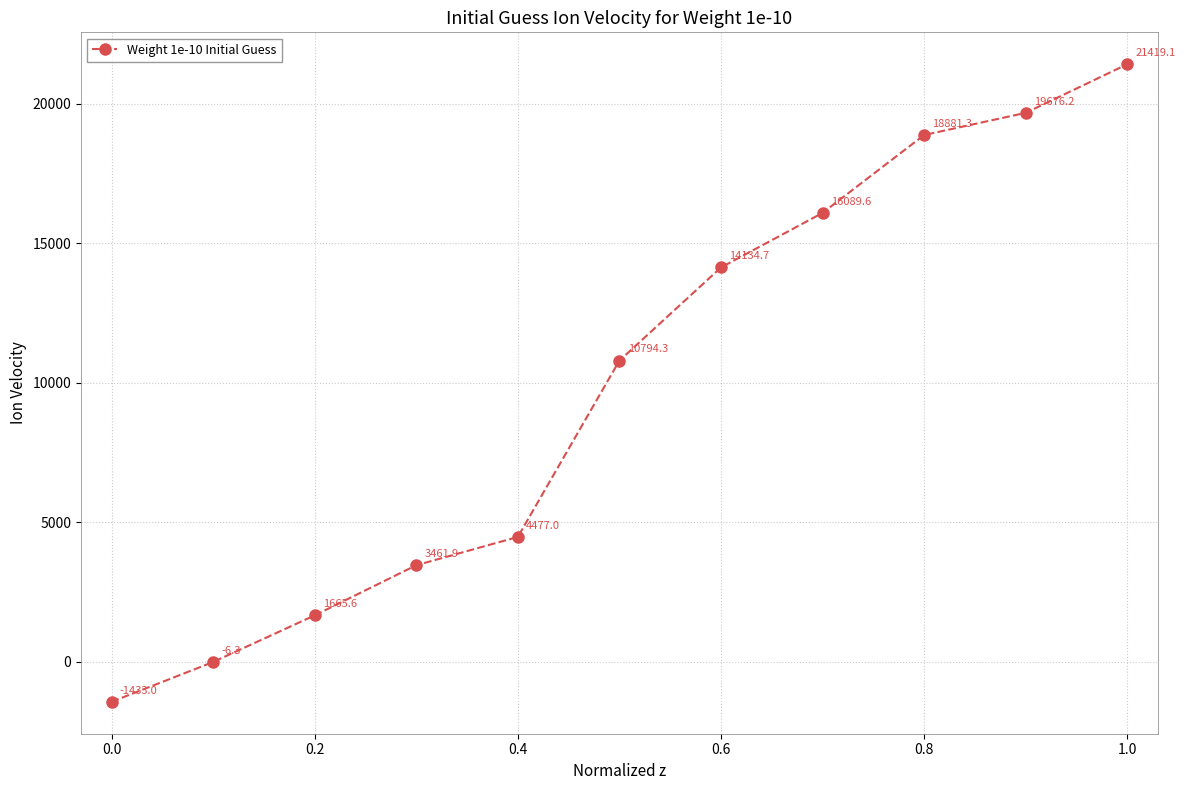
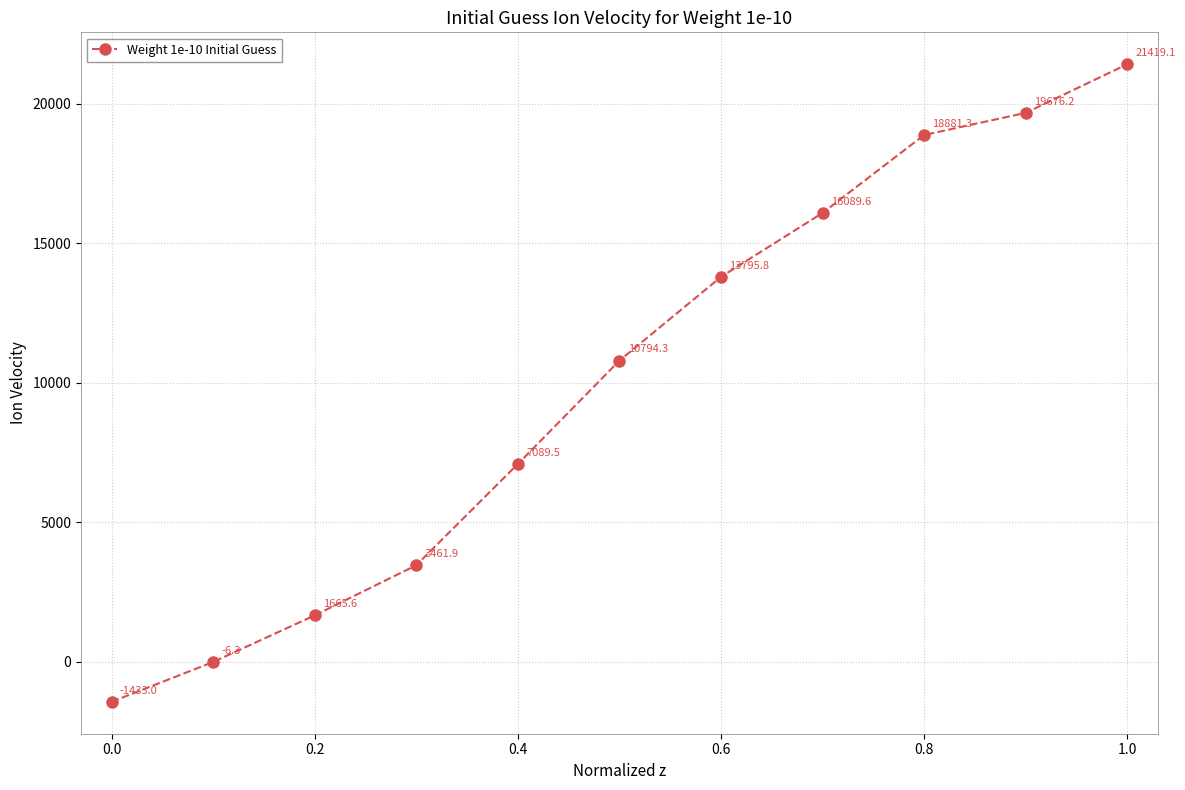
0.4: 4477.0 -> 7089.5
0.6: 14134.7 -> 13795.8
